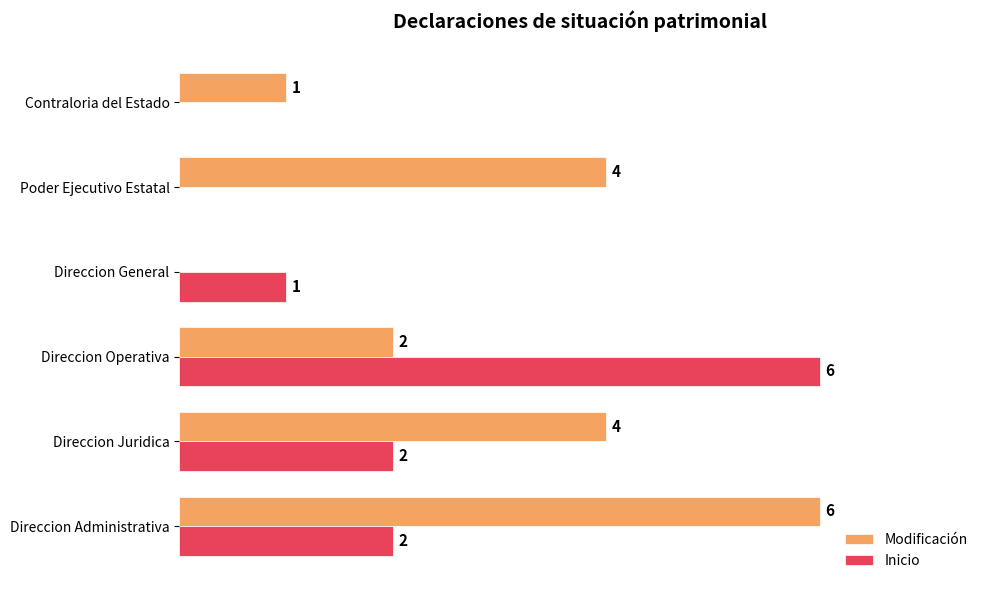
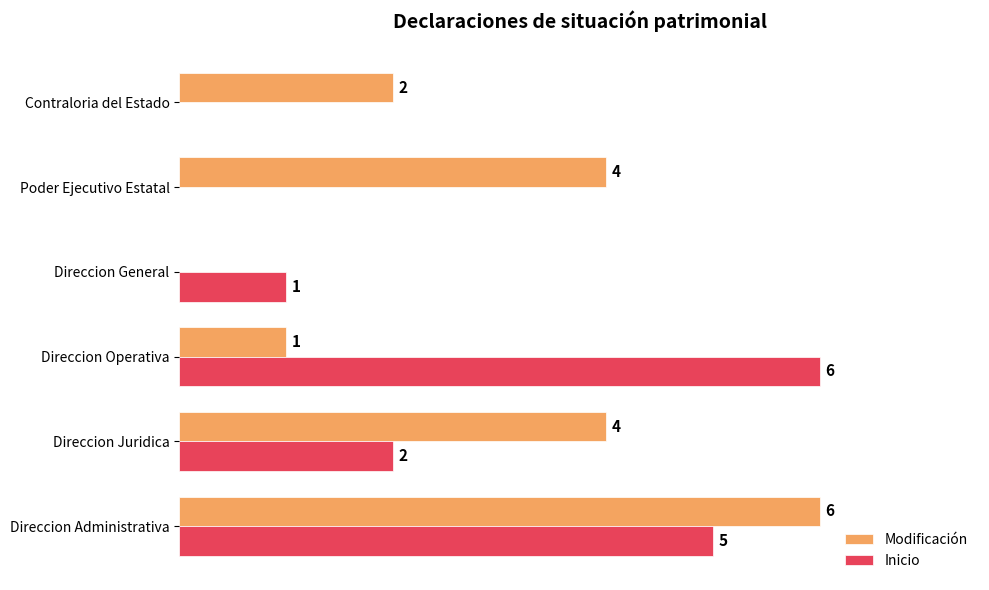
Modificación, Contraloria del Estado: 1 -> 2
Modificación, Direccion Operativa: 2 -> 1
Inicio, Direccion Administrativa: 2 -> 5
